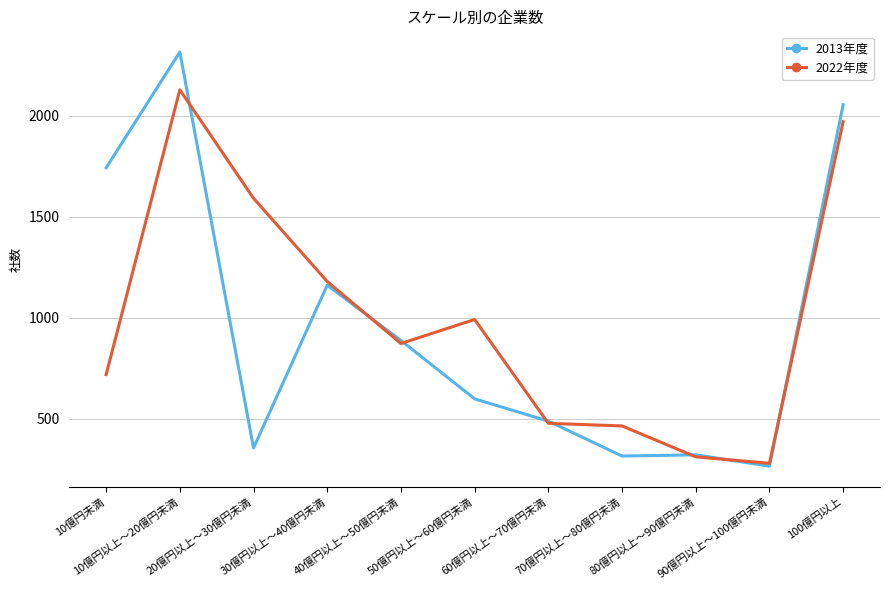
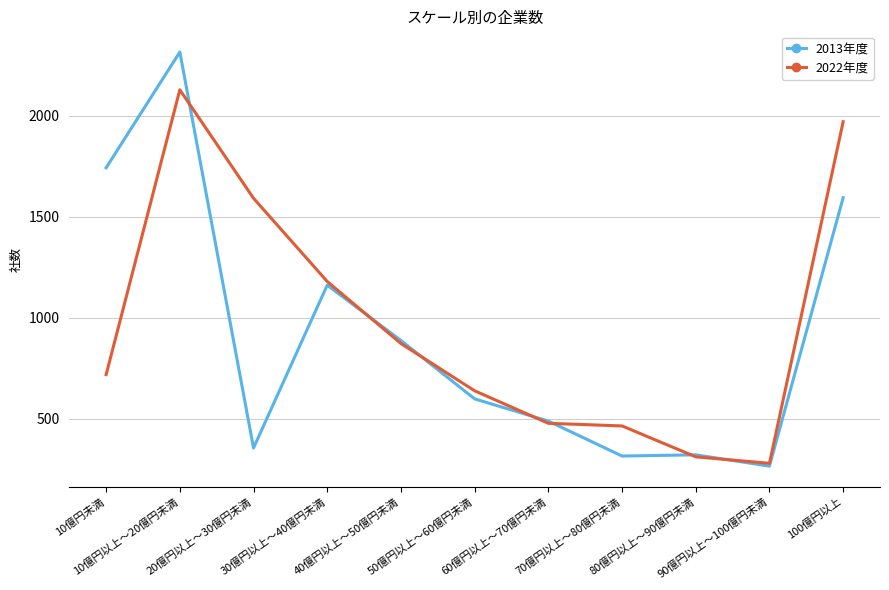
2022年度, 50億円以上～60億円未満: 990 -> 640
2013年度, 100億円以上: 2050 -> 1590
